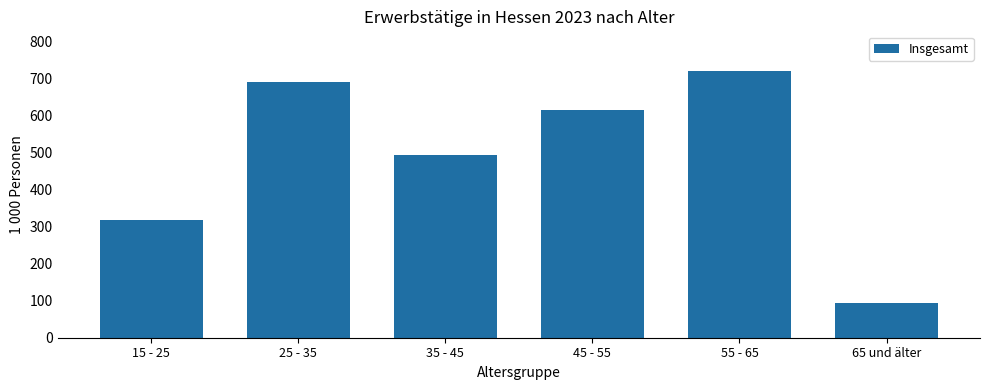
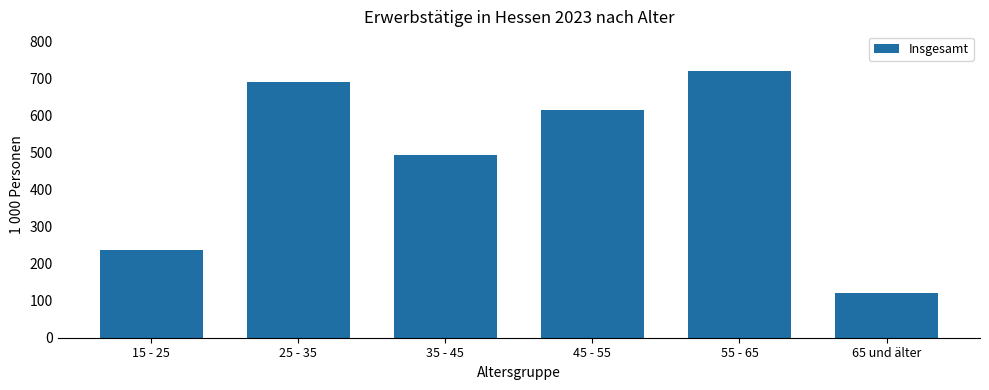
15 - 25: 320 -> 240
65 und älter: 90 -> 120
